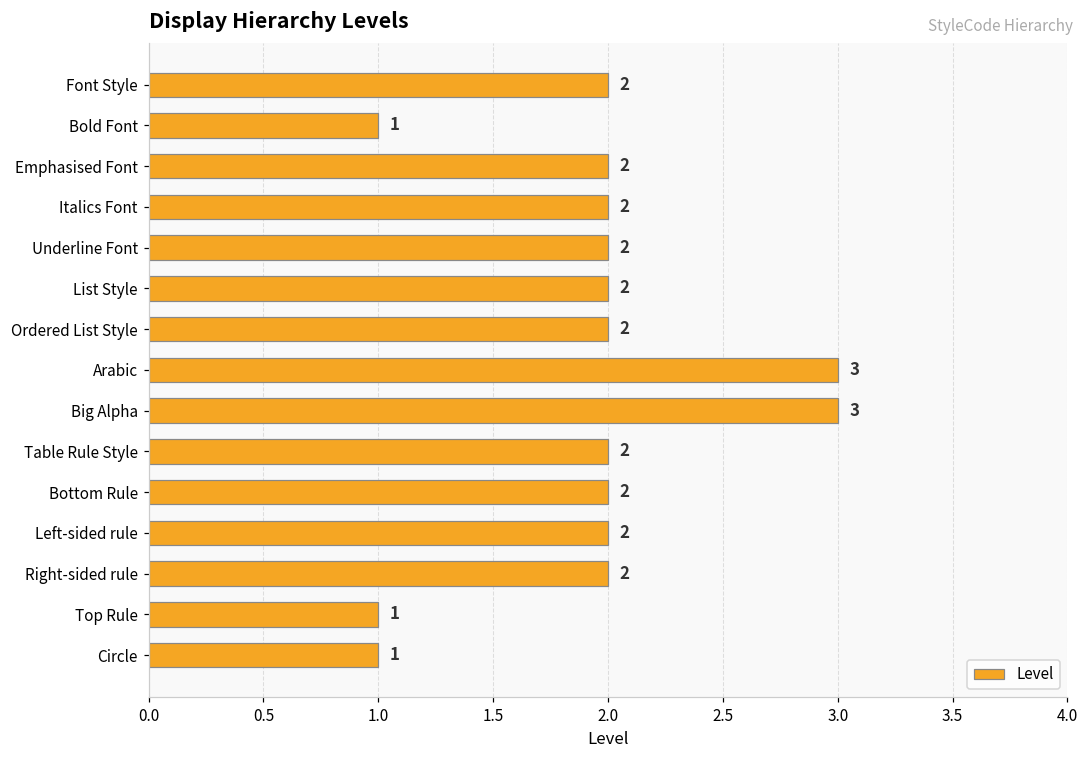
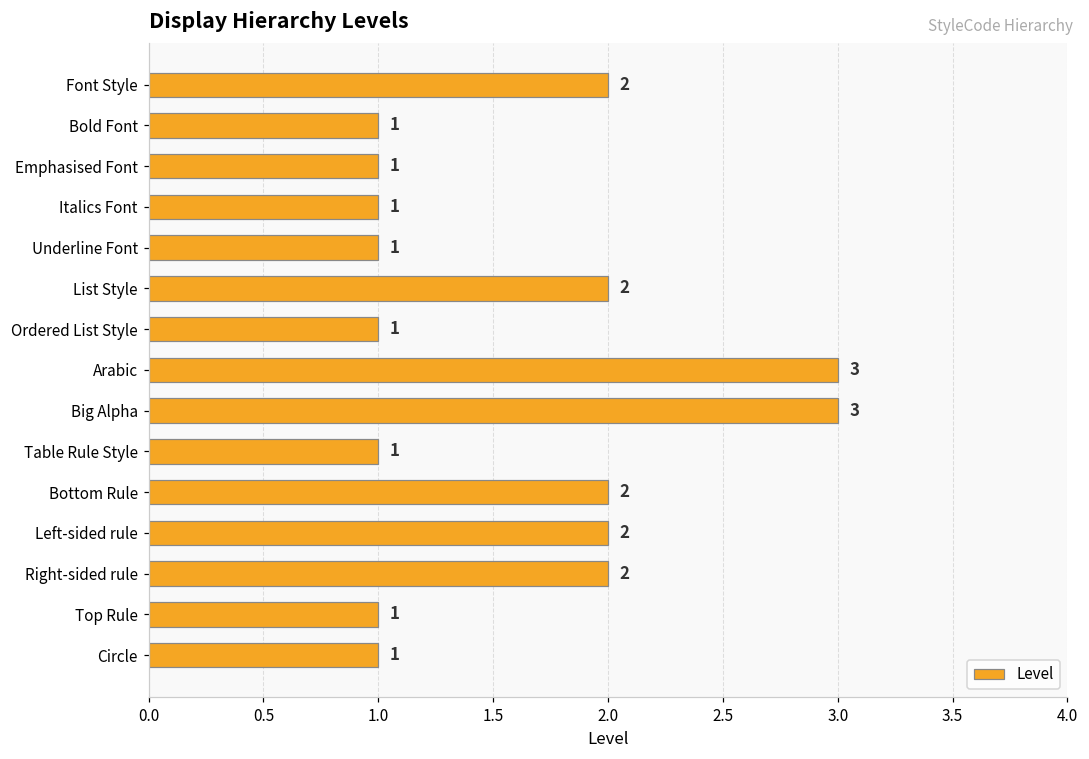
Emphasised Font: 2 -> 1
Italics Font: 2 -> 1
Underline Font: 2 -> 1
Ordered List Style: 2 -> 1
Table Rule Style: 2 -> 1
